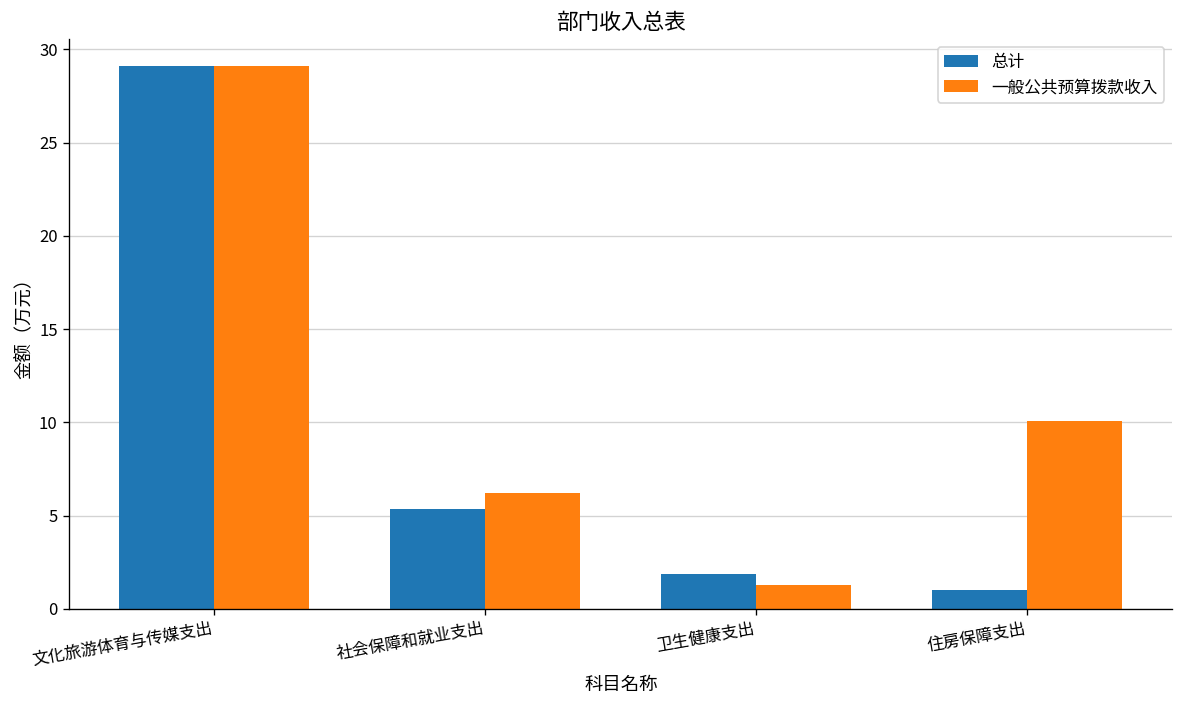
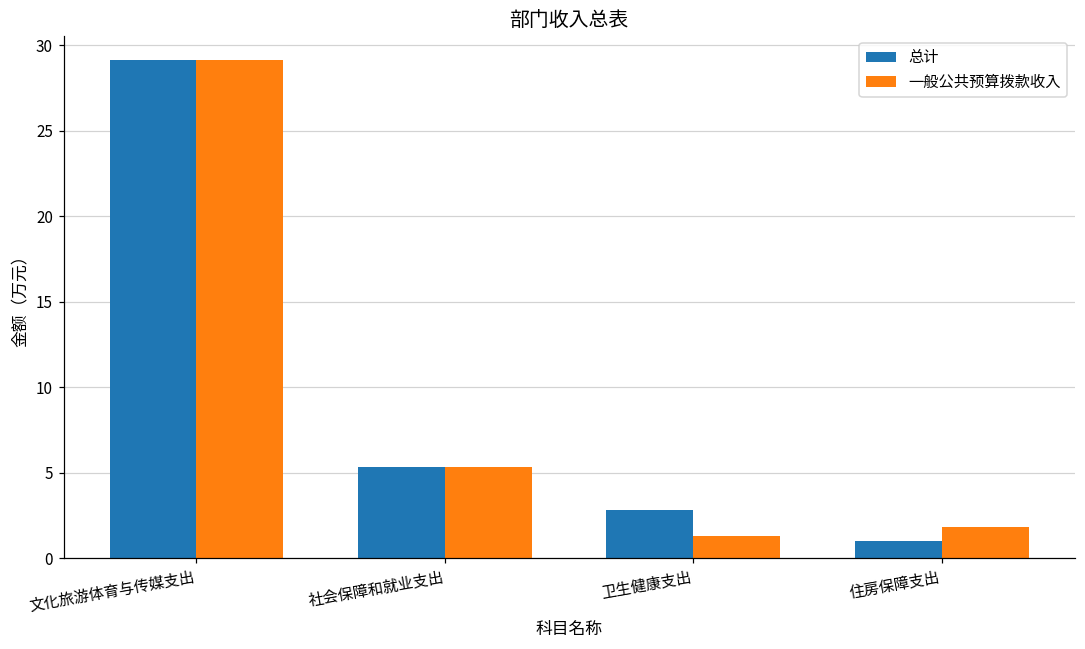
一般公共预算拨款收入, 社会保障和就业支出: 6.2 -> 5.3
总计, 卫生健康支出: 1.9 -> 2.8
一般公共预算拨款收入, 住房保障支出: 10.1 -> 1.8
